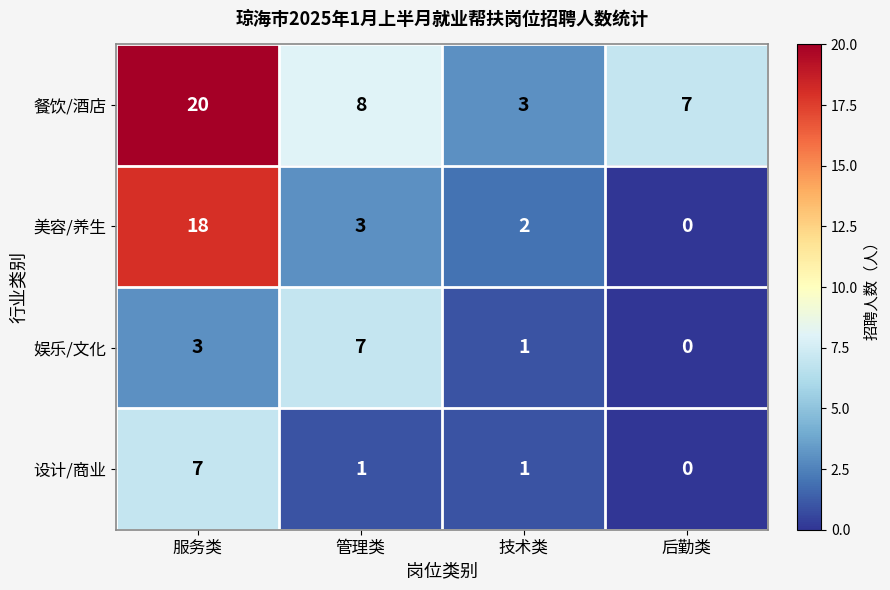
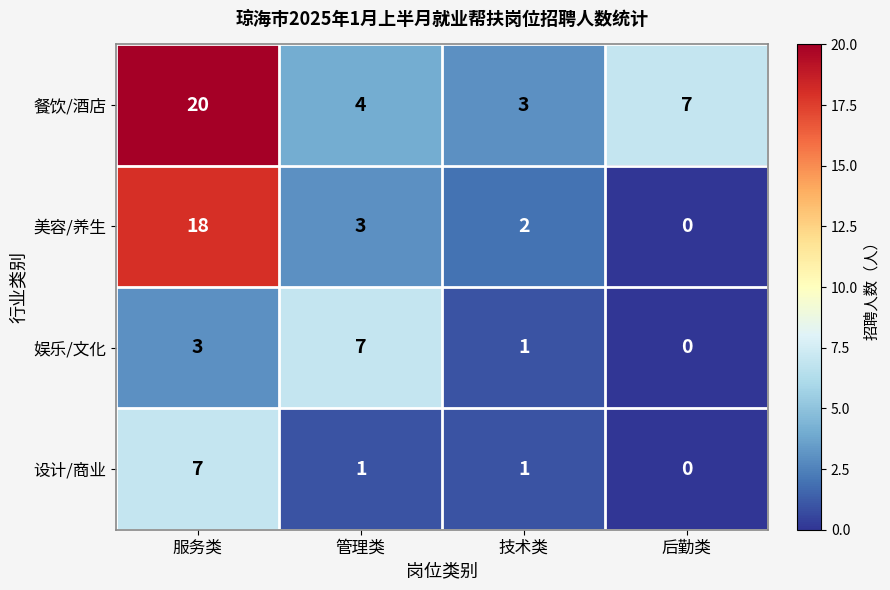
餐饮/酒店, 管理类: 8 -> 4
